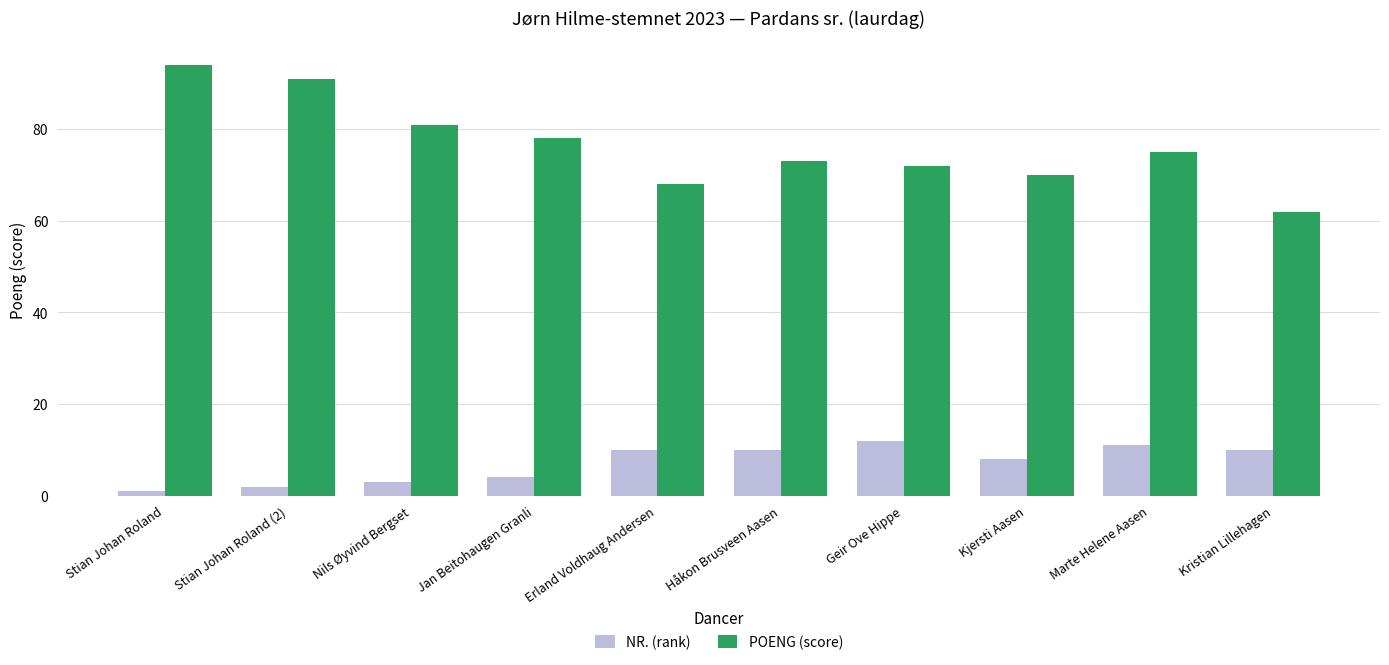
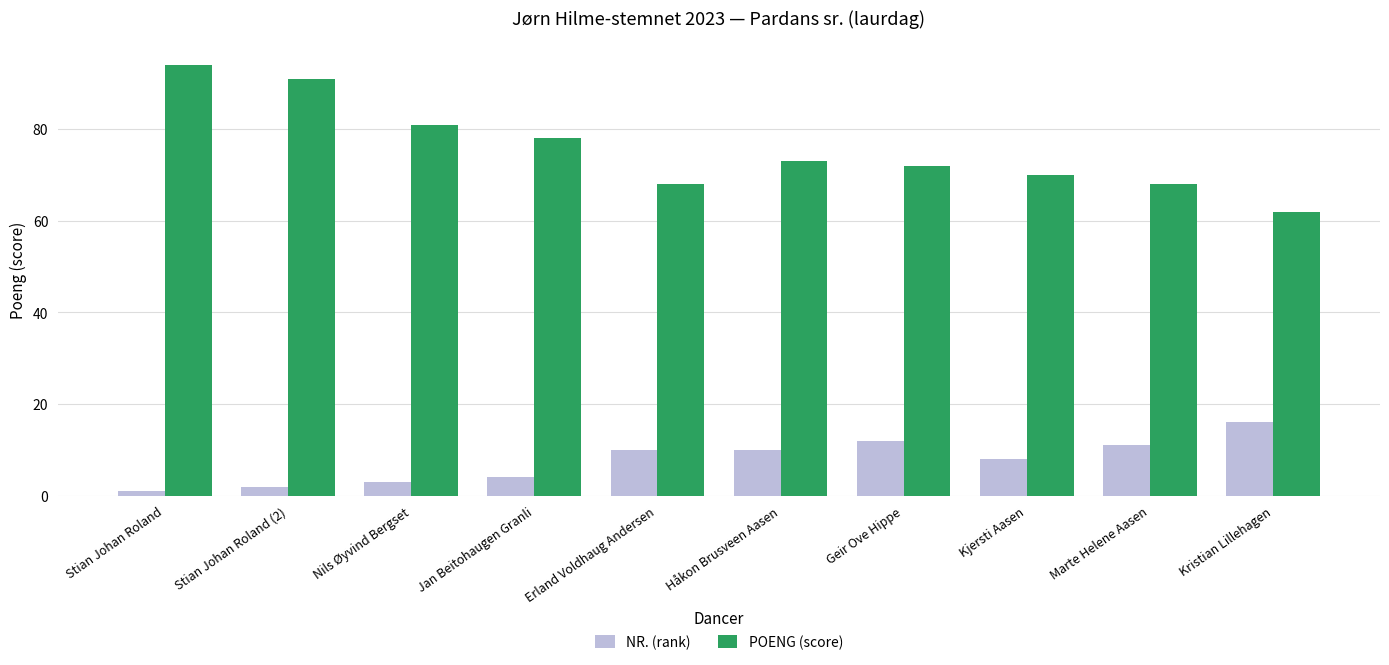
POENG (score), Marte Helene Aasen: 75 -> 68
NR. (rank), Kristian Lillehagen: 10 -> 16
